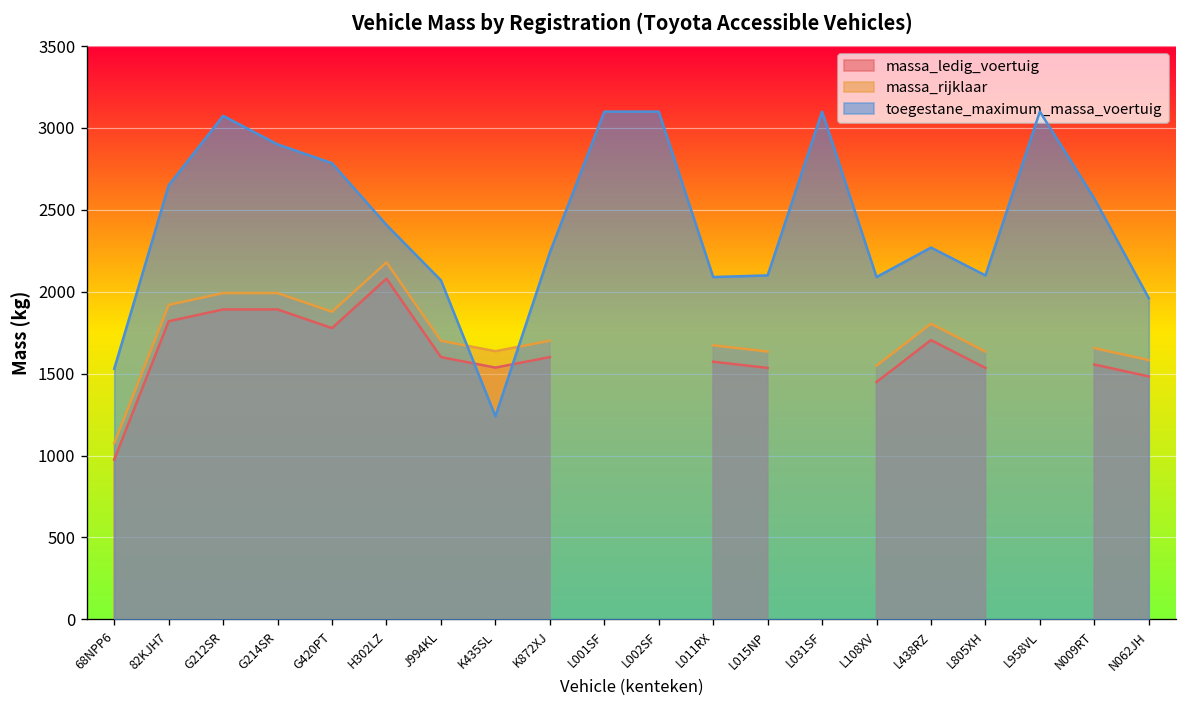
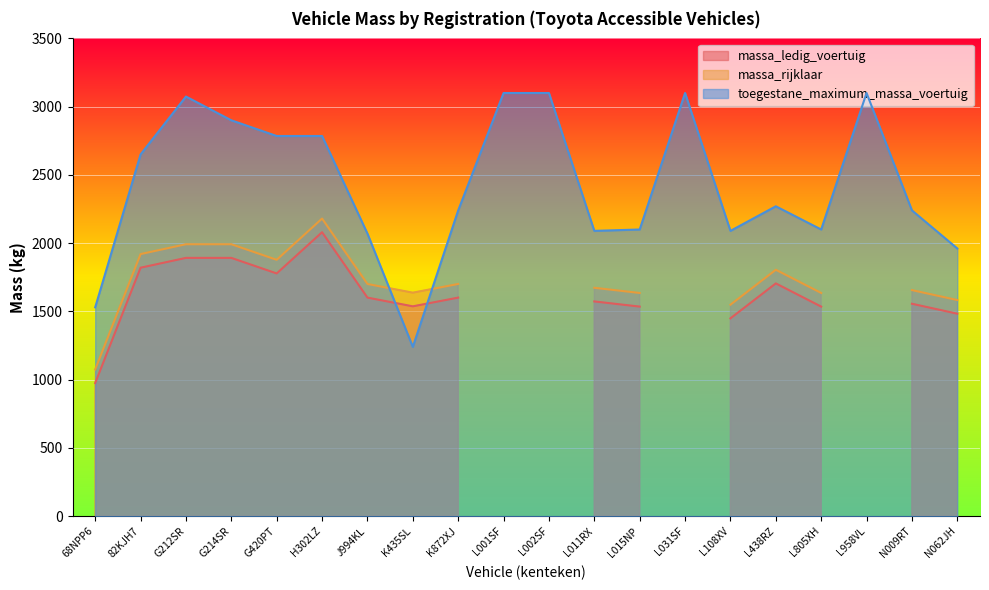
toegestane_maximum_massa_voertuig, H302LZ: 2410 -> 2790
toegestane_maximum_massa_voertuig, N009RT: 2570 -> 2240
